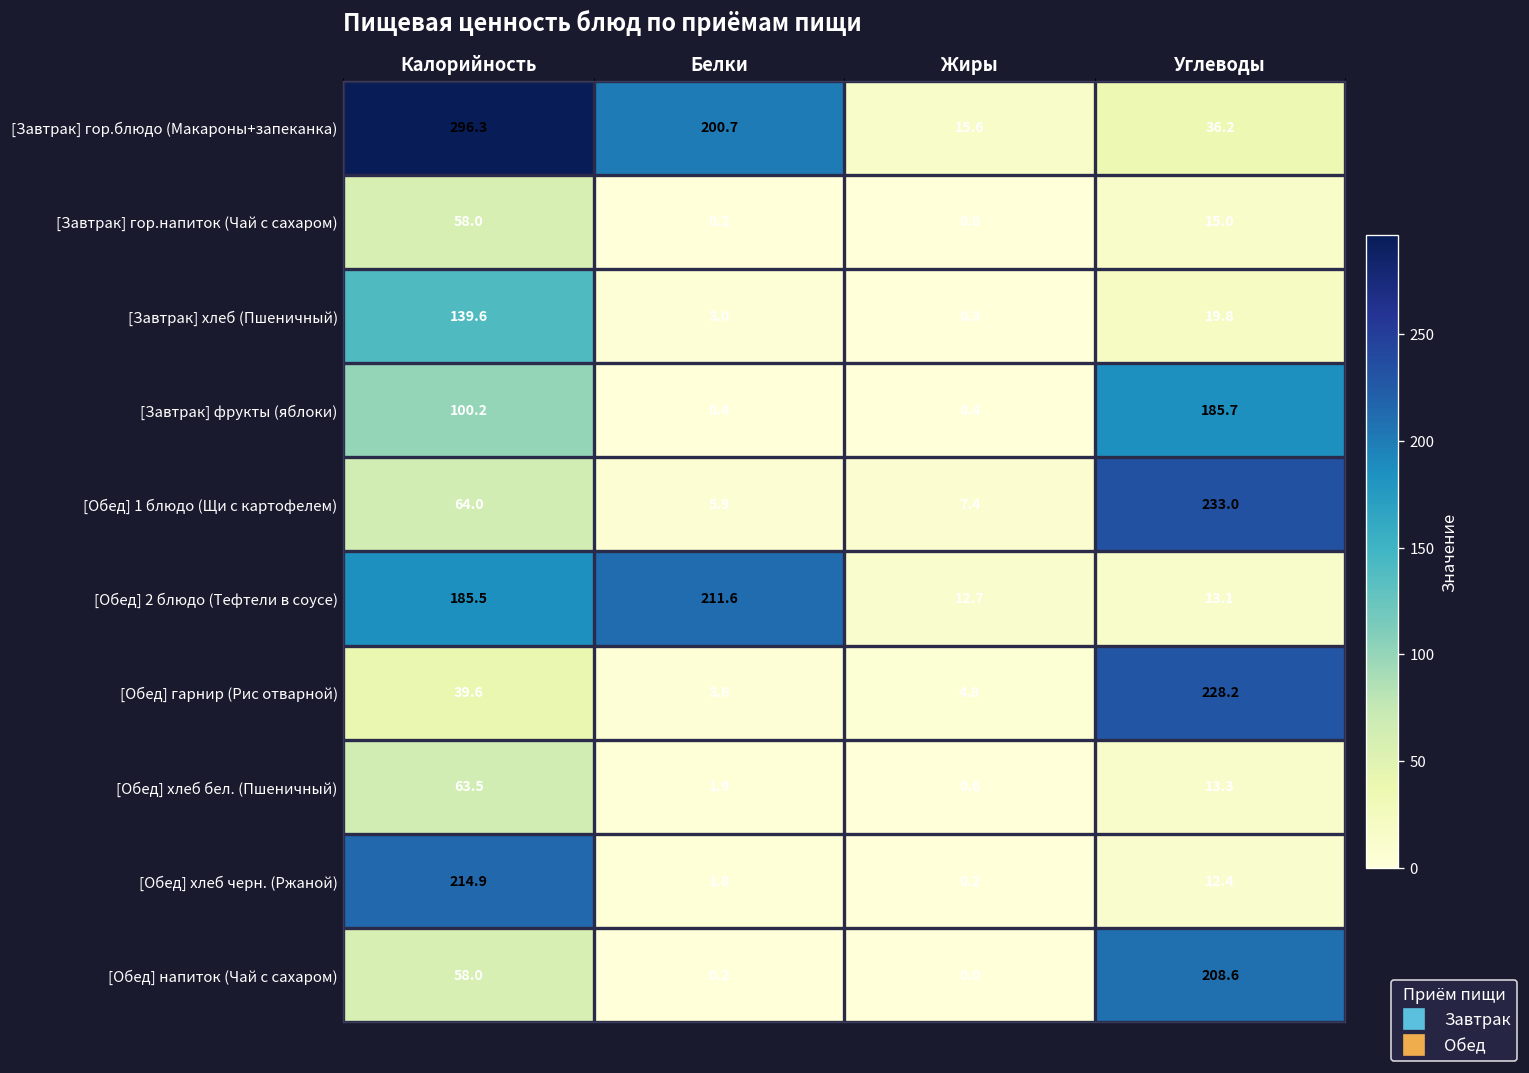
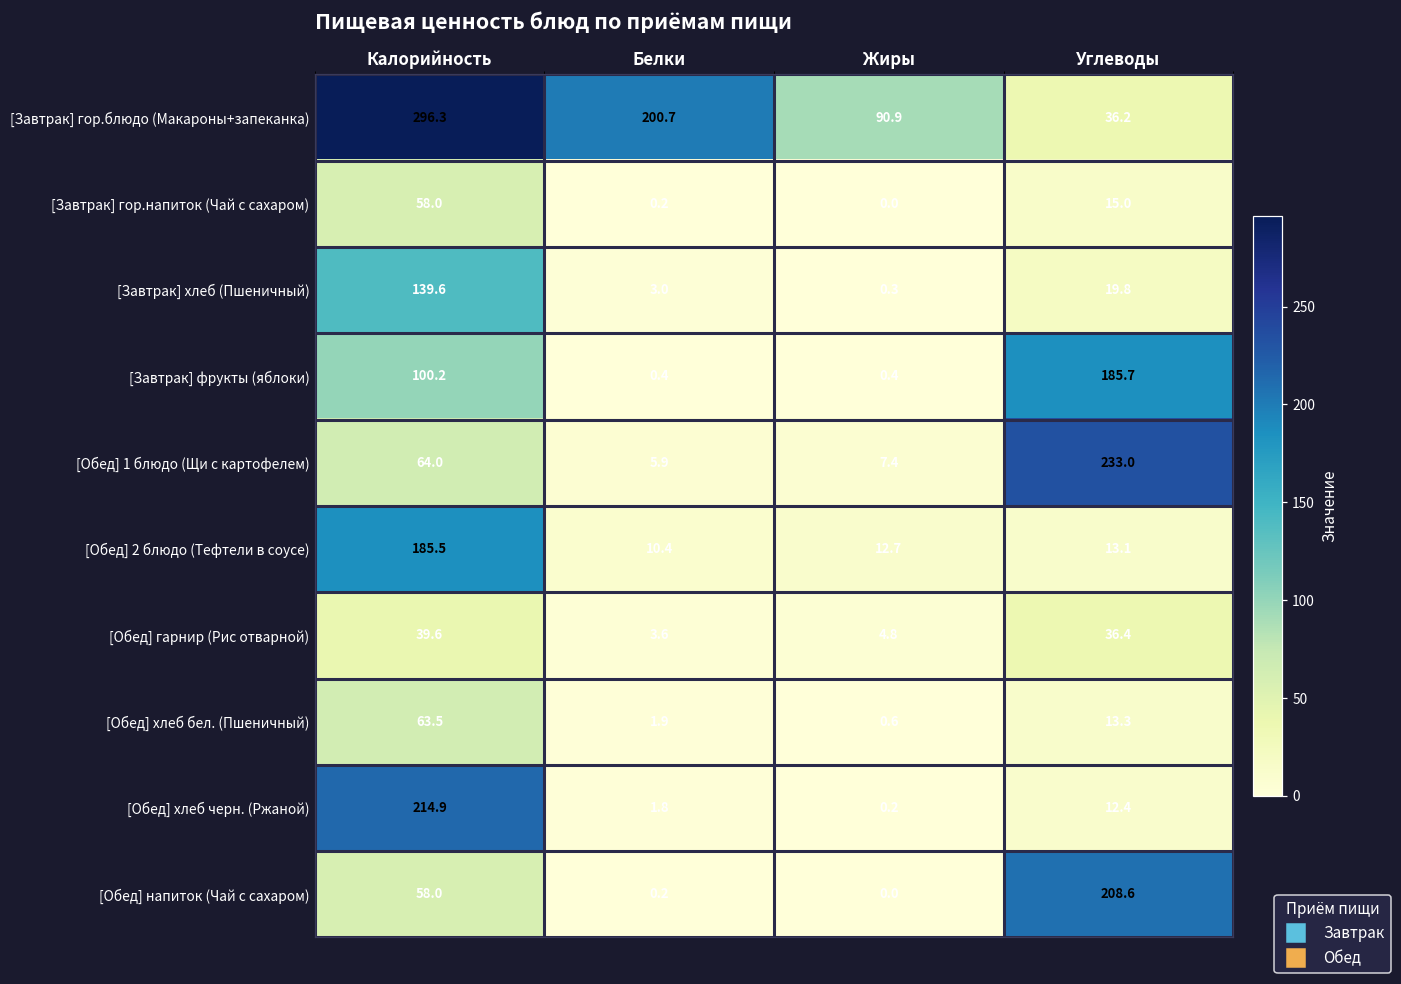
[Завтрак] гор.блюдо (Макароны+запеканка), Жиры: 15.6 -> 90.9
[Обед] 2 блюдо (Тефтели в соусе), Белки: 211.6 -> 10.4
[Обед] гарнир (Рис отварной), Углеводы: 228.2 -> 36.4
